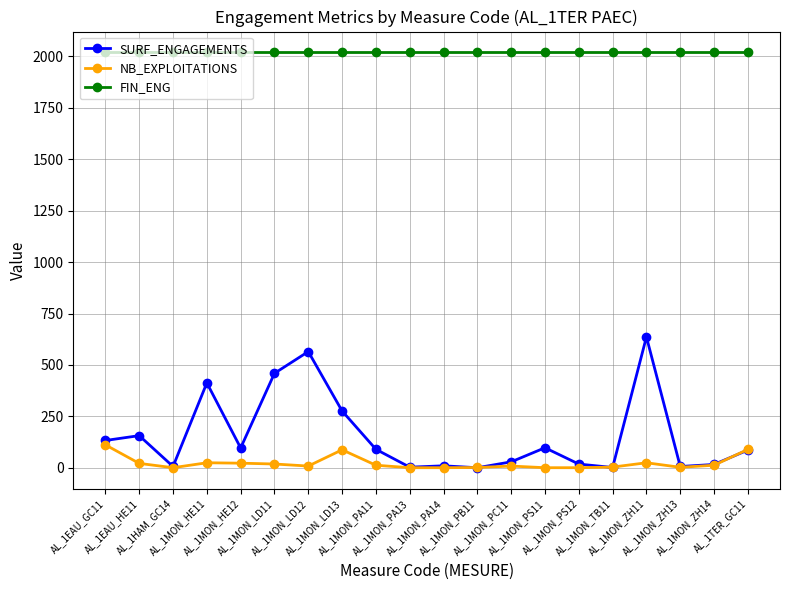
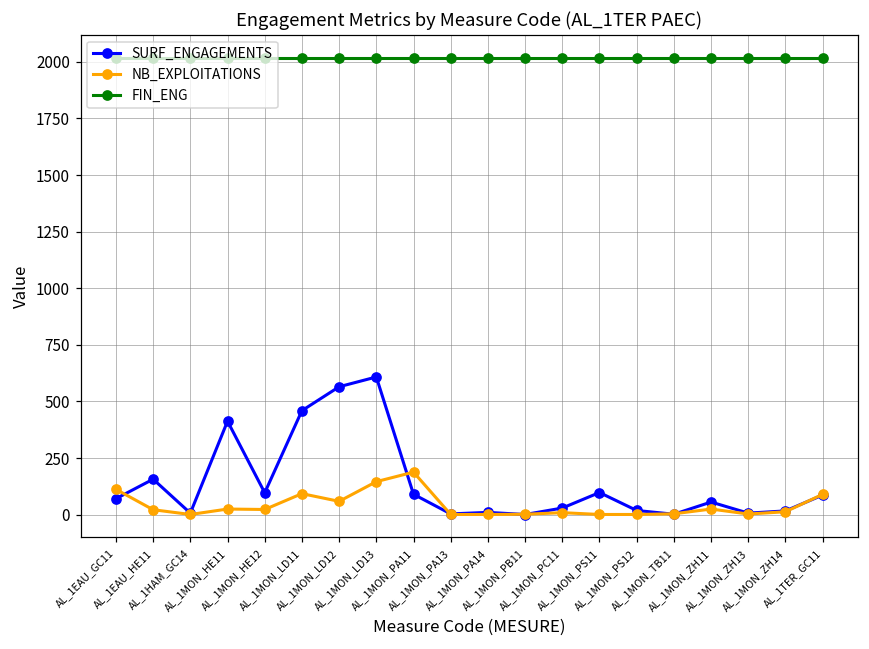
SURF_ENGAGEMENTS, AL_1EAU_GC11: 130 -> 70
NB_EXPLOITATIONS, AL_1MON_LD11: 20 -> 90
NB_EXPLOITATIONS, AL_1MON_LD12: 10 -> 60
SURF_ENGAGEMENTS, AL_1MON_LD13: 280 -> 610
NB_EXPLOITATIONS, AL_1MON_LD13: 90 -> 150
NB_EXPLOITATIONS, AL_1MON_PA11: 10 -> 190
SURF_ENGAGEMENTS, AL_1MON_ZH11: 640 -> 60
